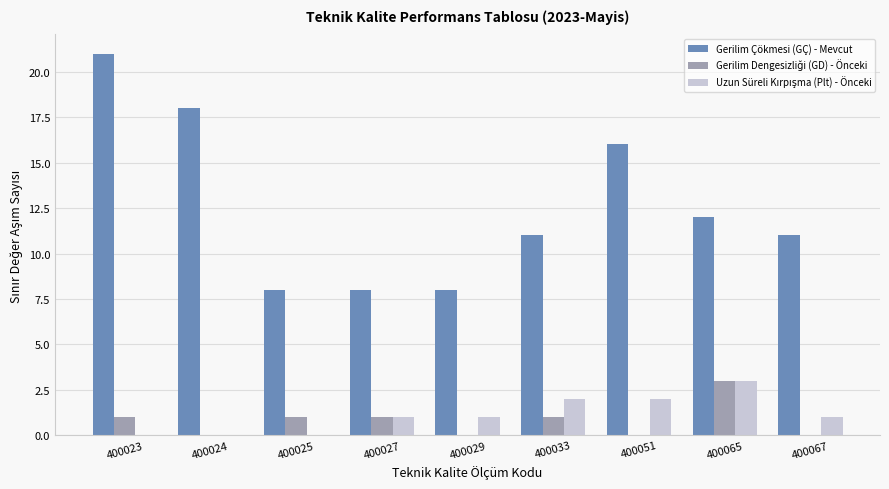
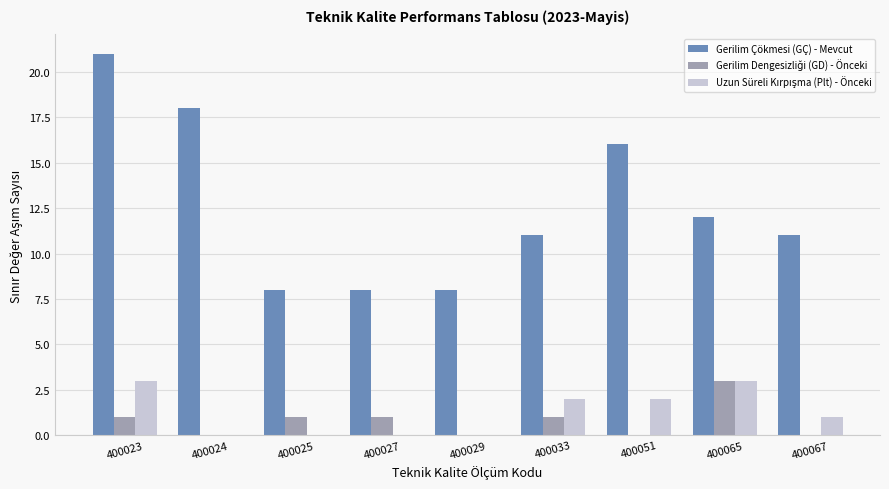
Uzun Süreli Kırpışma (Plt) - Önceki, 400023: 0 -> 3
Uzun Süreli Kırpışma (Plt) - Önceki, 400027: 1 -> 0
Uzun Süreli Kırpışma (Plt) - Önceki, 400029: 1 -> 0
